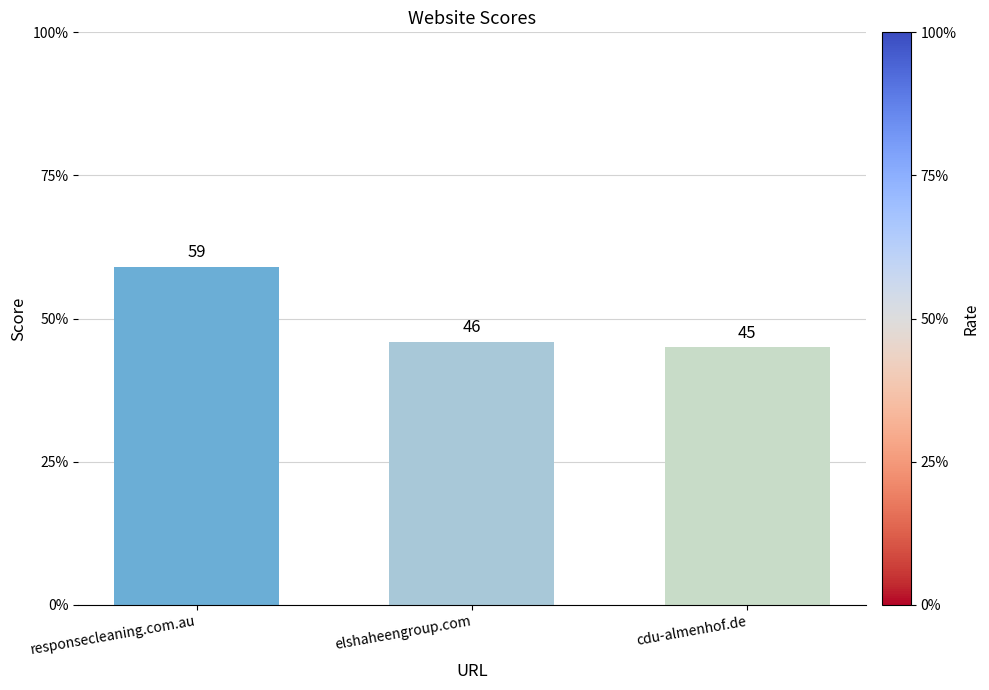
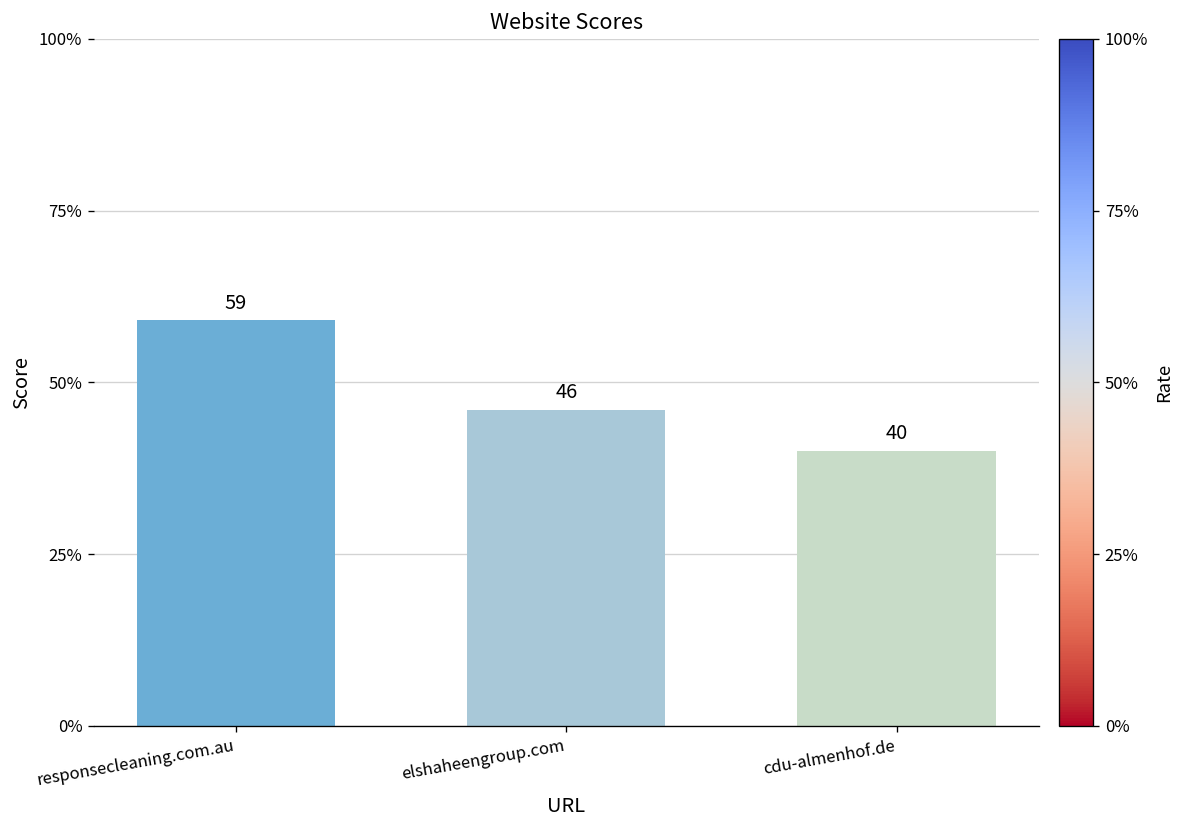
cdu-almenhof.de: 45 -> 40
